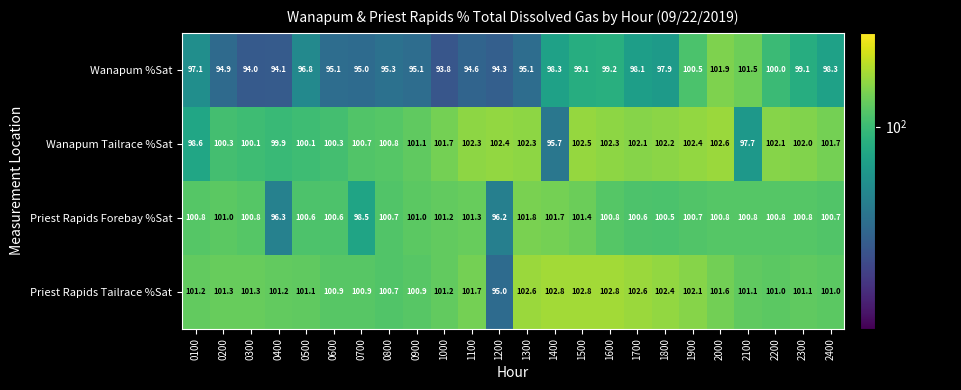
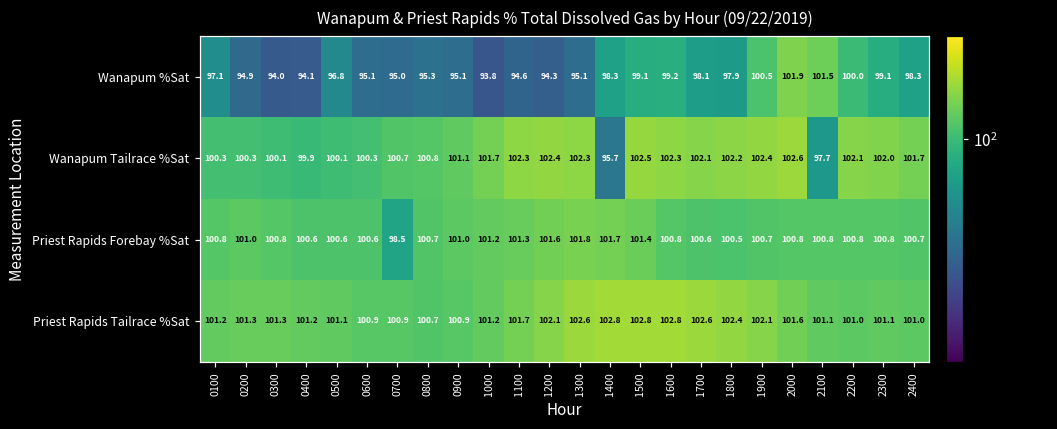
Wanapum Tailrace %Sat, 0100: 98.6 -> 100.3
Priest Rapids Forebay %Sat, 0400: 96.3 -> 100.6
Priest Rapids Forebay %Sat, 1200: 96.2 -> 101.6
Priest Rapids Tailrace %Sat, 1200: 95.0 -> 102.1
